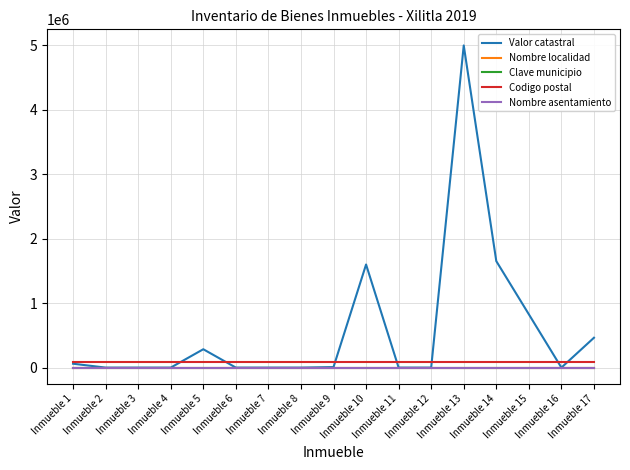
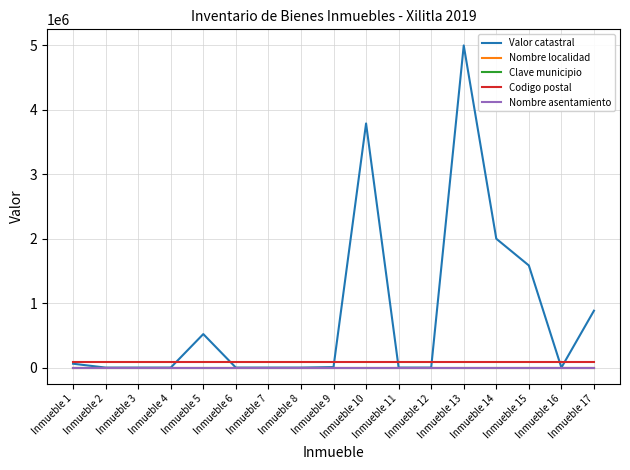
Valor catastral, Inmueble 5: 300000 -> 500000
Valor catastral, Inmueble 10: 1600000 -> 3800000
Valor catastral, Inmueble 14: 1700000 -> 2000000
Valor catastral, Inmueble 15: 800000 -> 1600000
Valor catastral, Inmueble 17: 500000 -> 900000
